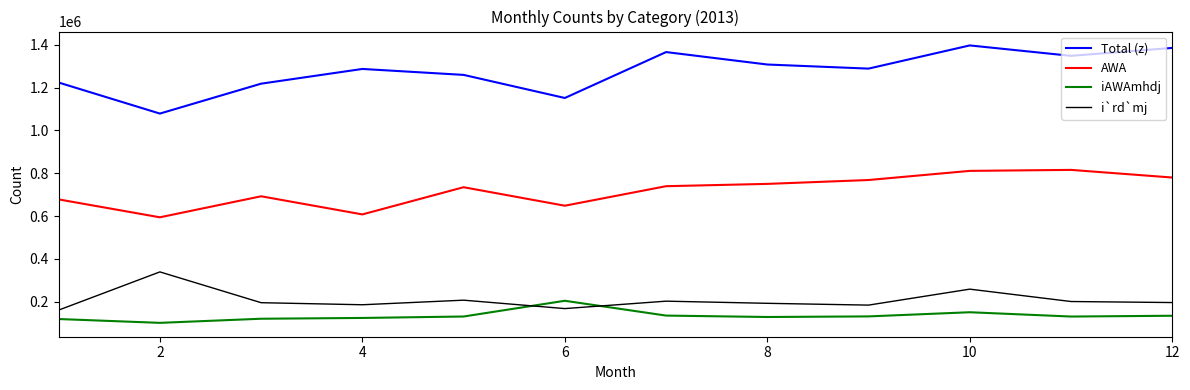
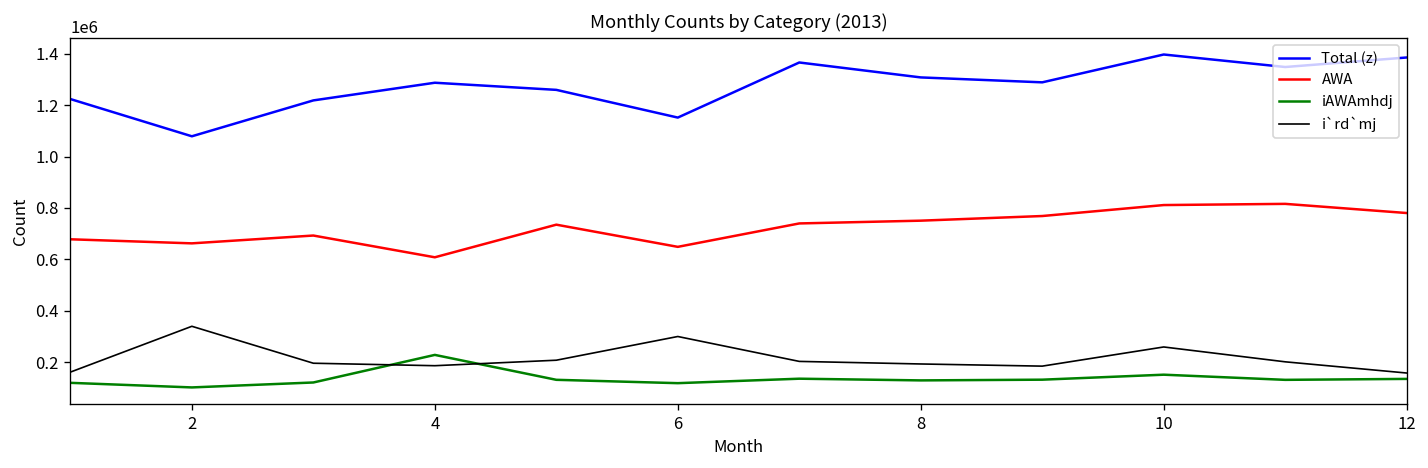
AWA, 2: 590000 -> 660000
iAWAmhdj, 4: 120000 -> 230000
iAWAmhdj, 6: 200000 -> 120000
i`rd`mj, 6: 170000 -> 300000
i`rd`mj, 12: 200000 -> 160000
